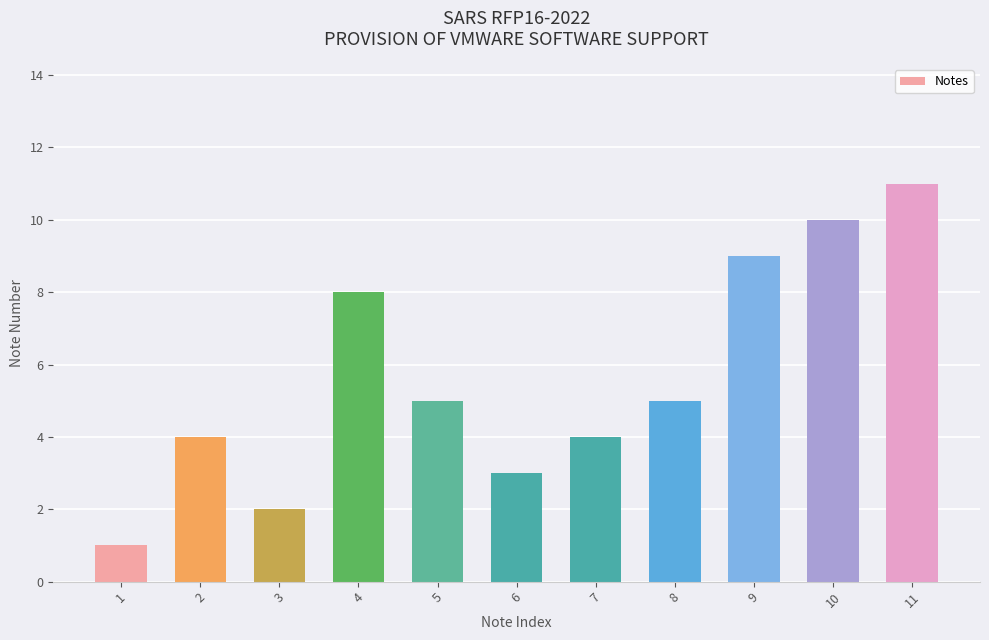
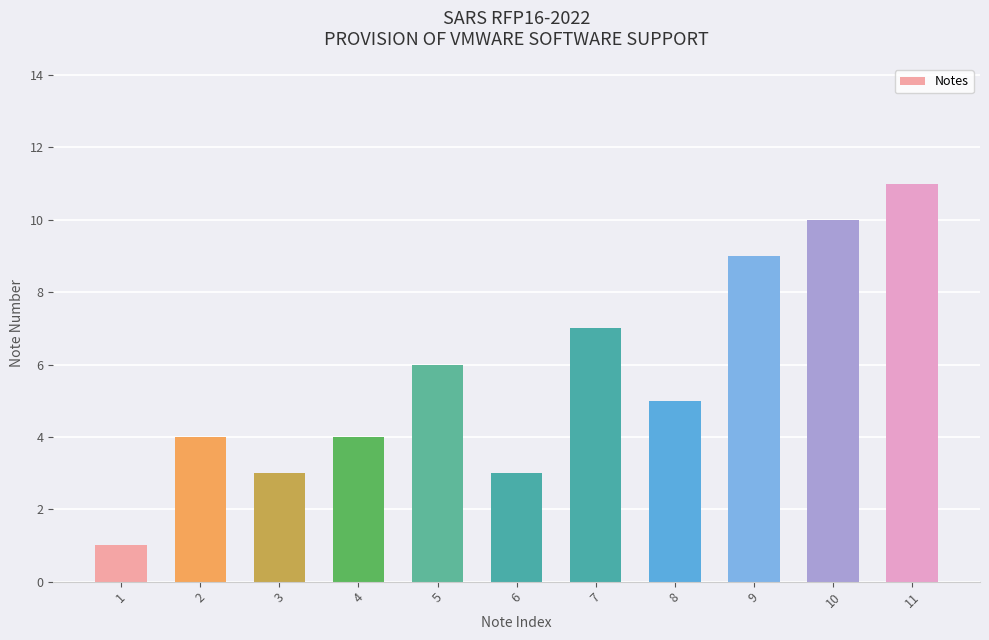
3: 2 -> 3
4: 8 -> 4
5: 5 -> 6
7: 4 -> 7
